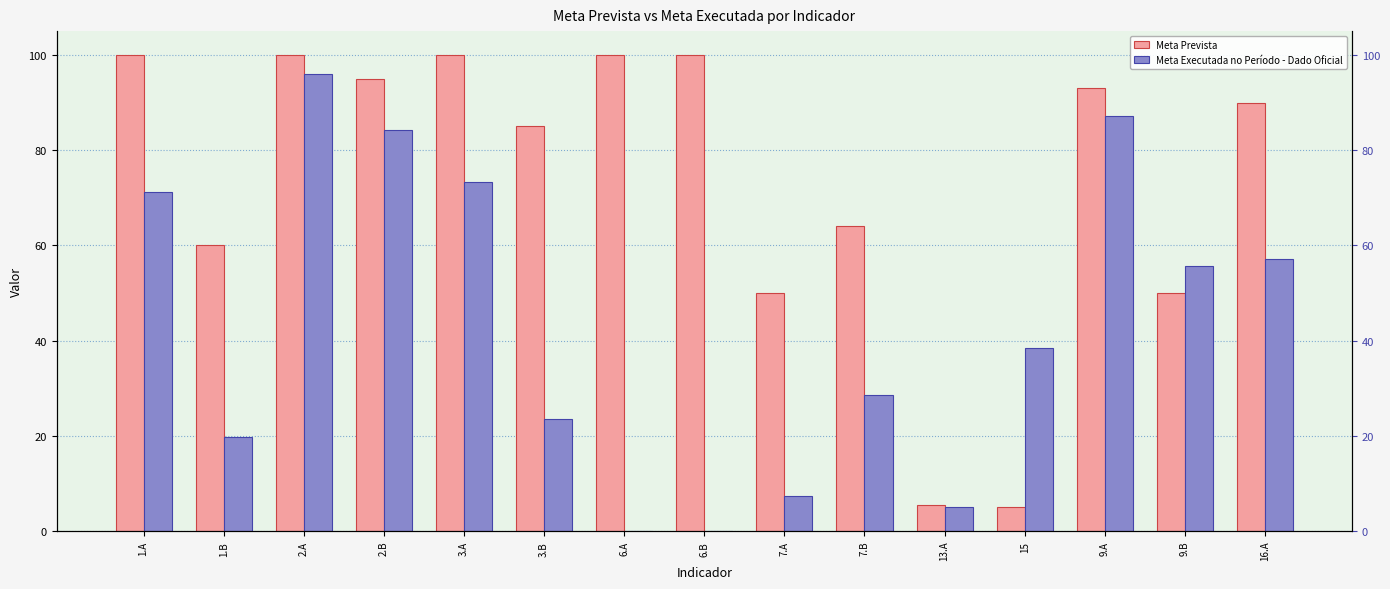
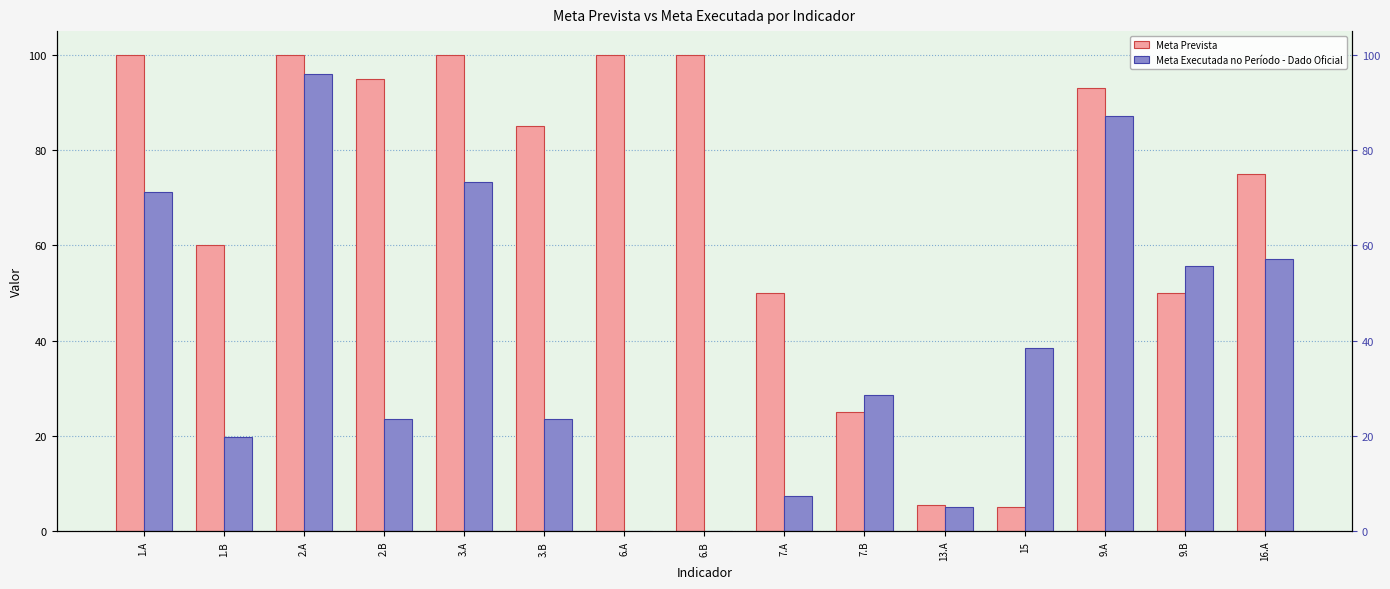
Meta Executada no Período - Dado Oficial, 2.B: 84 -> 24
Meta Prevista, 7.B: 64 -> 25
Meta Prevista, 16.A: 90 -> 75
